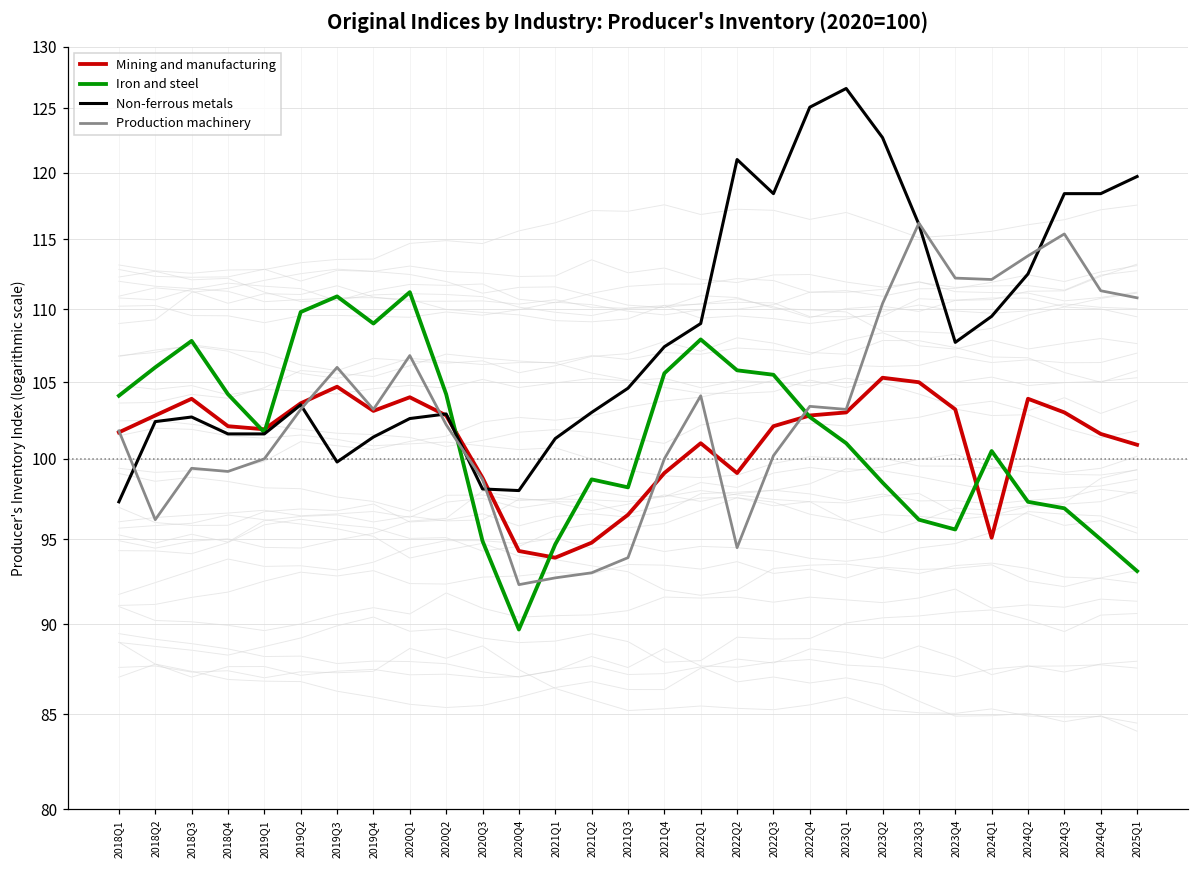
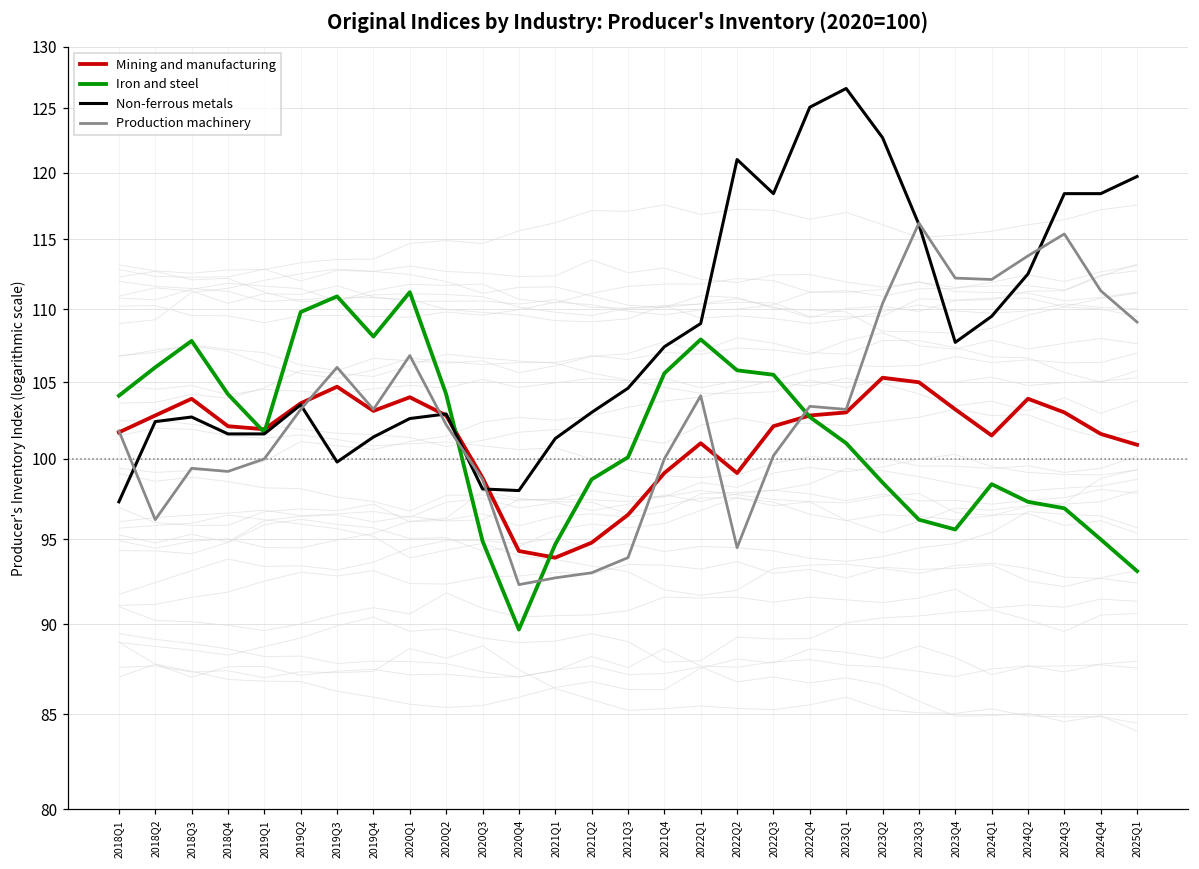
Iron and steel, 2019Q4: 109.0 -> 108.1
Iron and steel, 2021Q3: 98.2 -> 100.1
Mining and manufacturing, 2024Q1: 95.1 -> 101.5
Iron and steel, 2024Q1: 100.5 -> 98.4
Production machinery, 2025Q1: 110.8 -> 109.1
